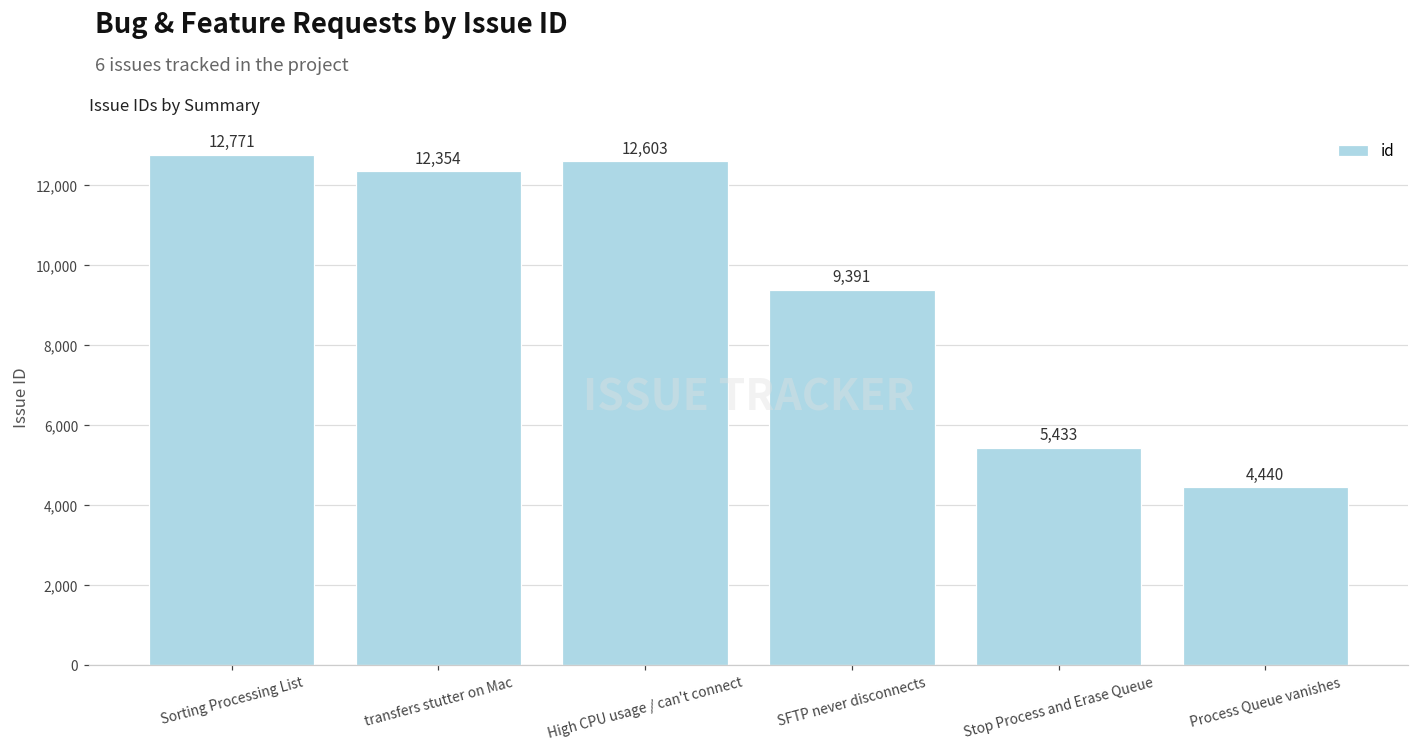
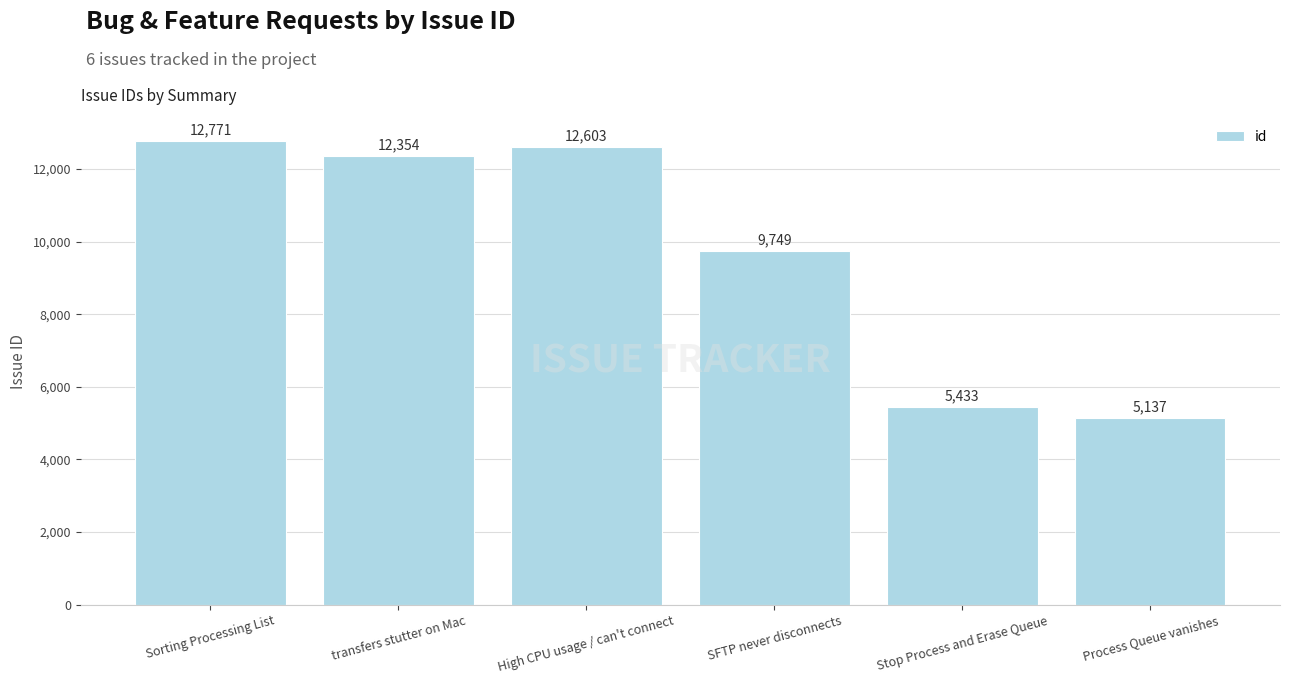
SFTP never disconnects: 9,391 -> 9,749
Process Queue vanishes: 4,440 -> 5,137
